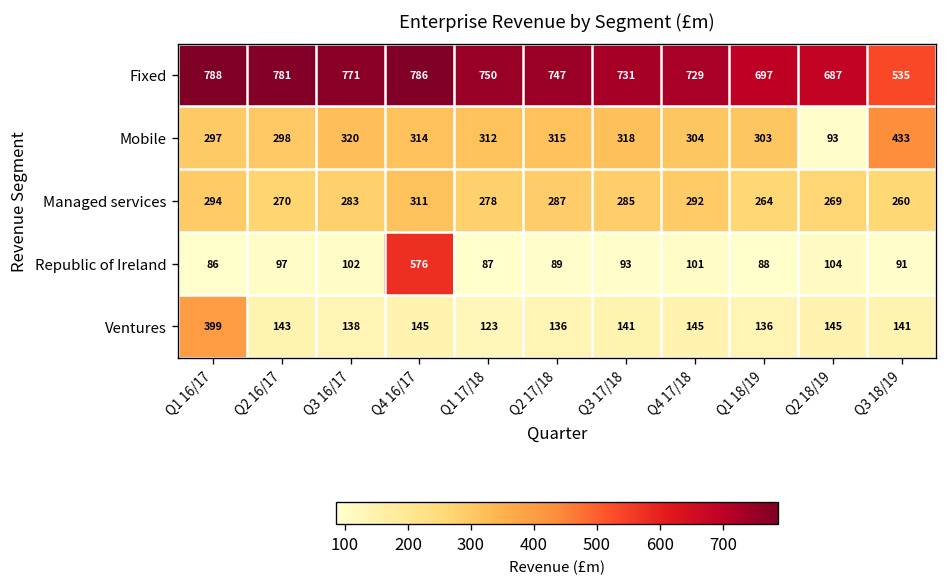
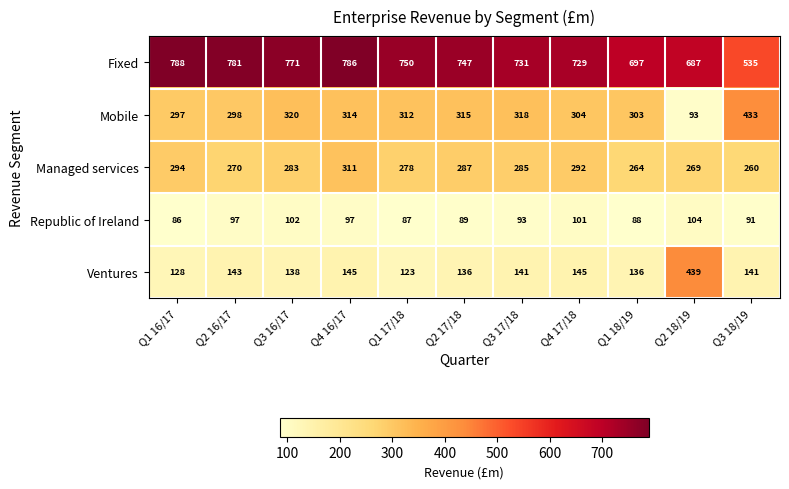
Republic of Ireland, Q4 16/17: 576 -> 97
Ventures, Q1 16/17: 399 -> 128
Ventures, Q2 18/19: 145 -> 439
